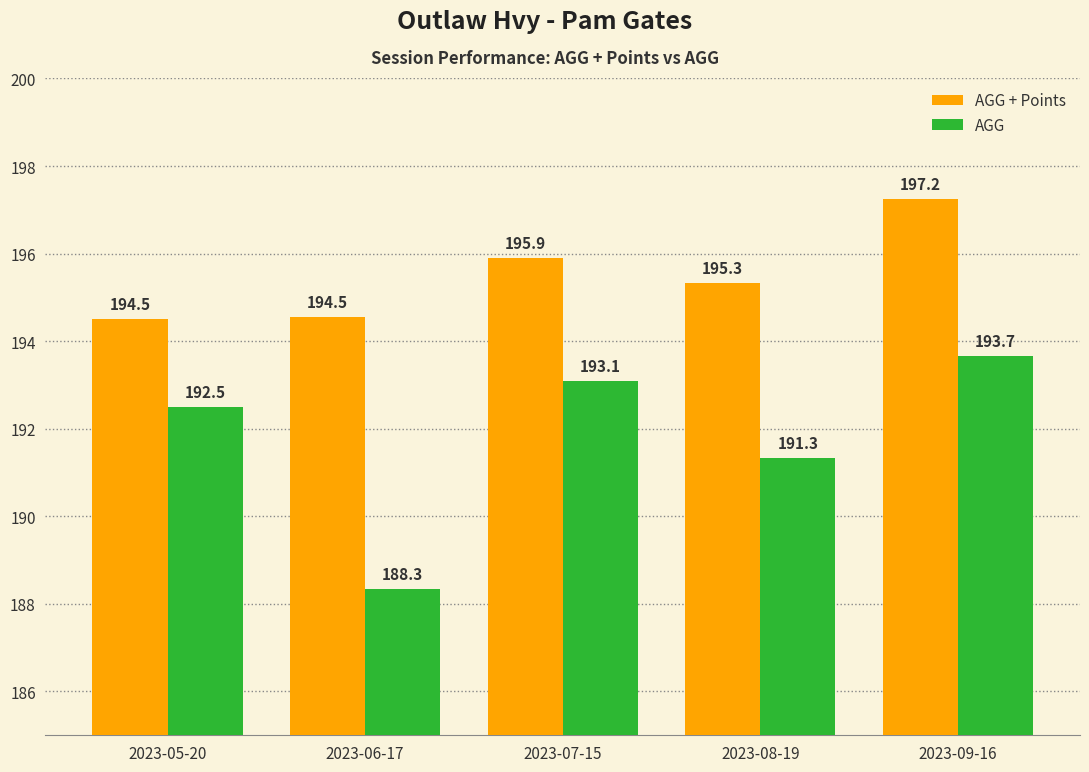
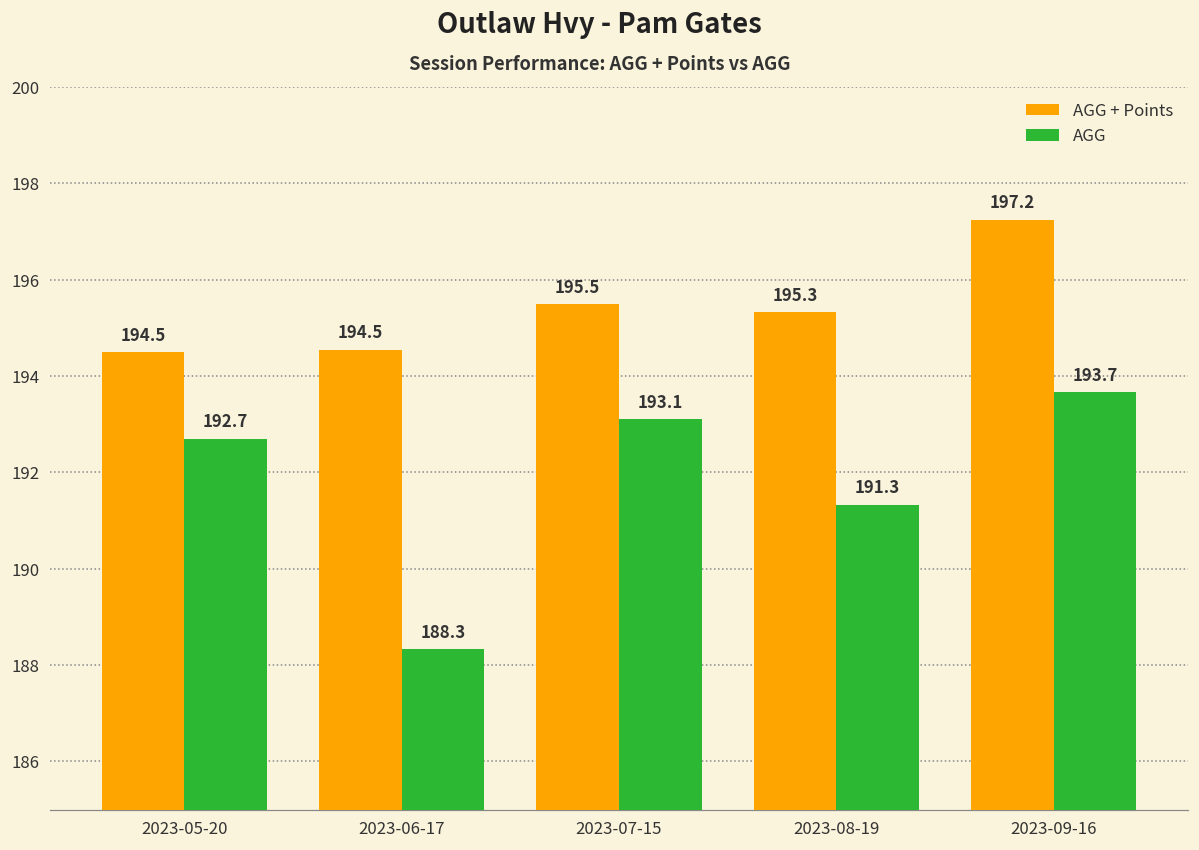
AGG, 2023-05-20: 192.5 -> 192.7
AGG + Points, 2023-07-15: 195.9 -> 195.5
